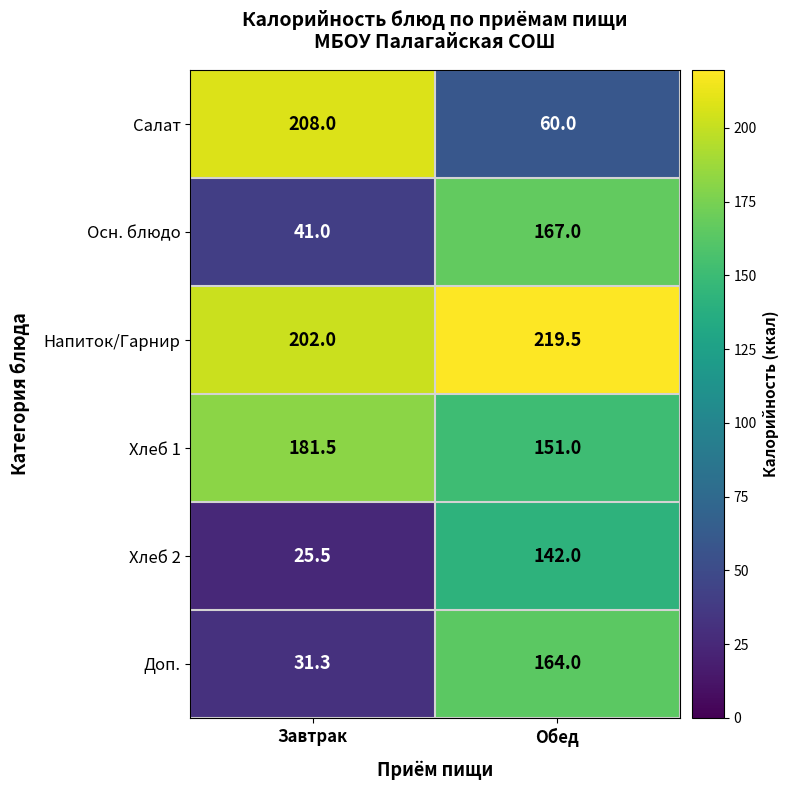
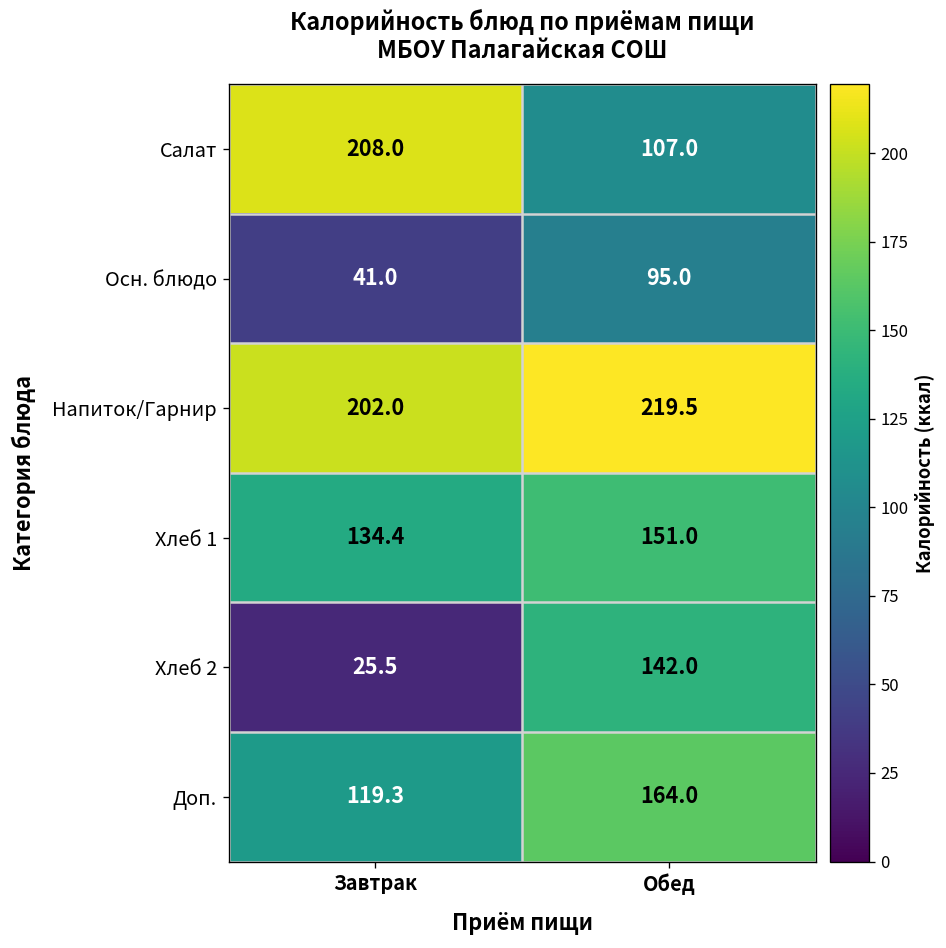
Салат, Обед: 60.0 -> 107.0
Осн. блюдо, Обед: 167.0 -> 95.0
Хлеб 1, Завтрак: 181.5 -> 134.4
Доп., Завтрак: 31.3 -> 119.3
